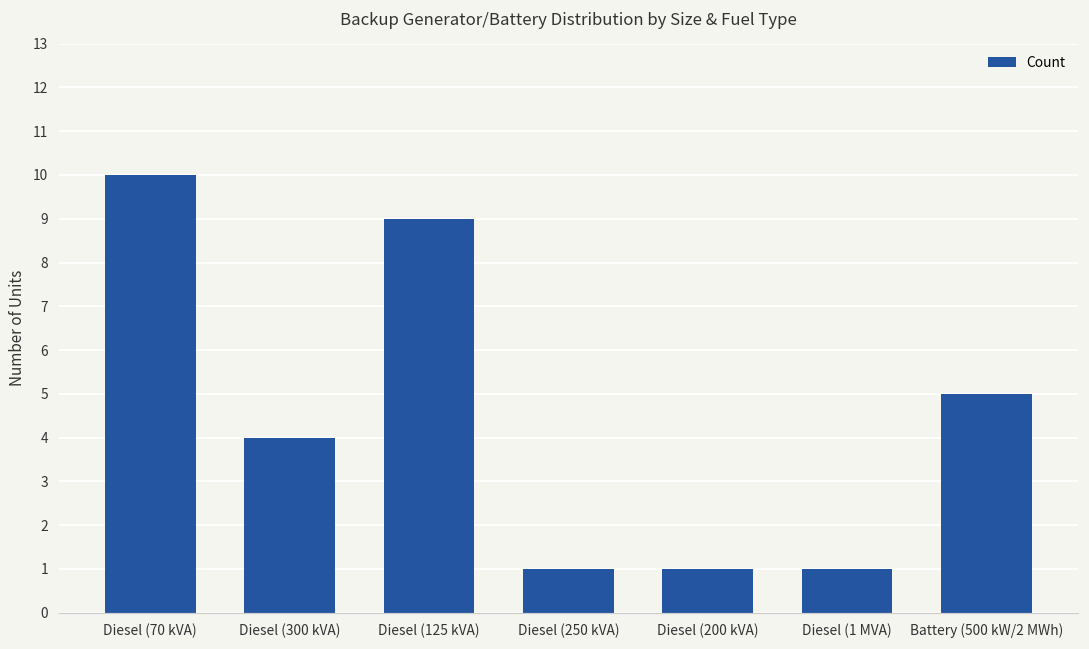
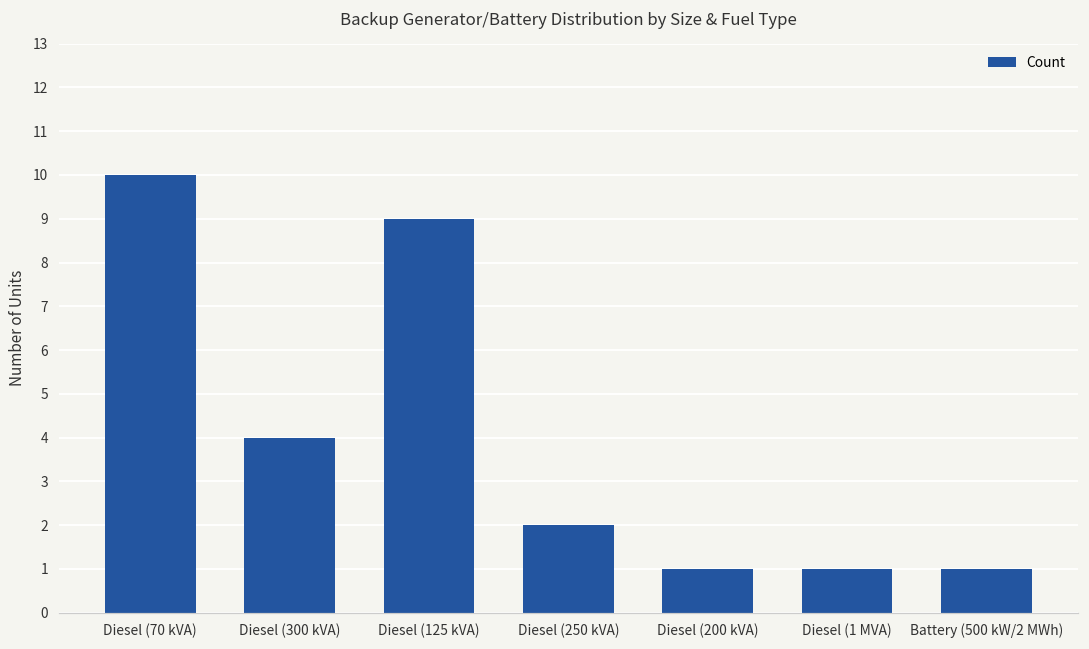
Diesel (250 kVA): 1 -> 2
Battery (500 kW/2 MWh): 5 -> 1
